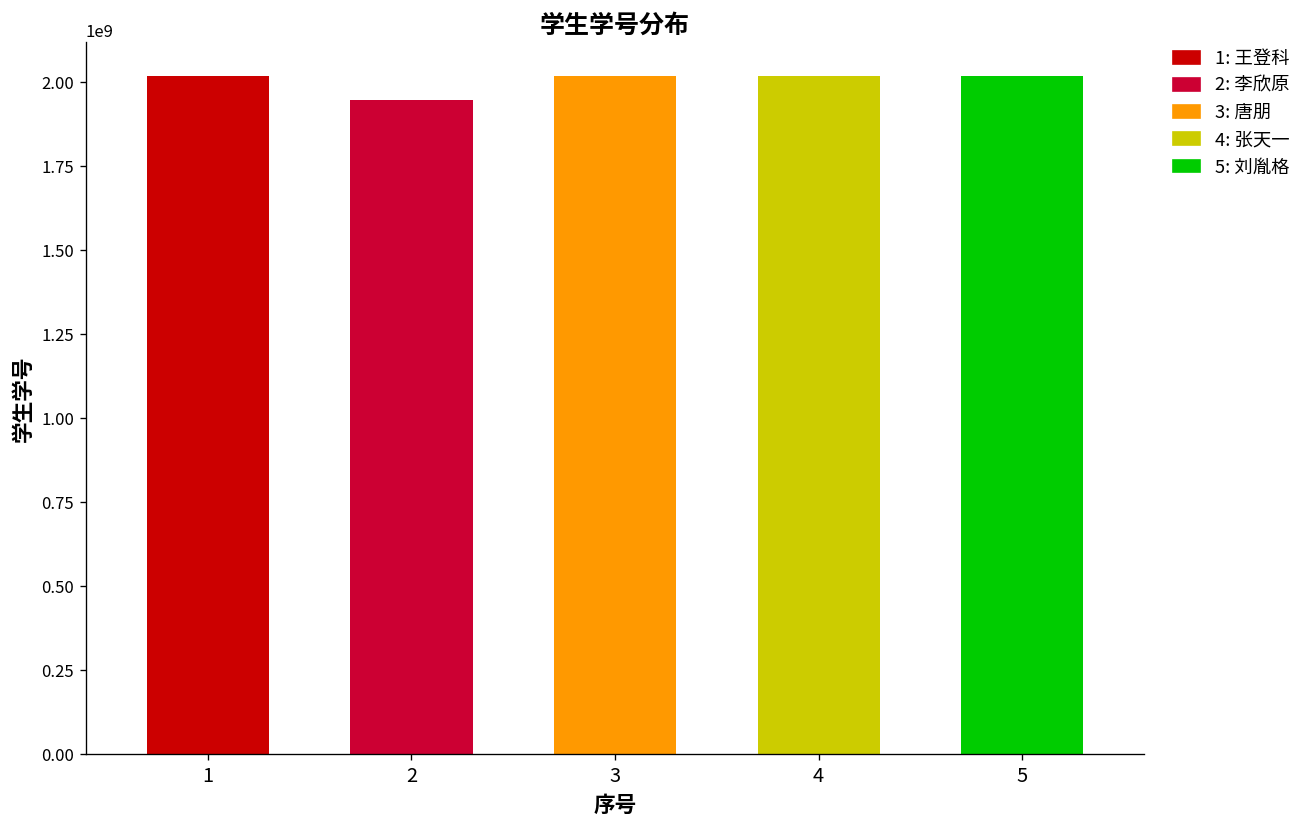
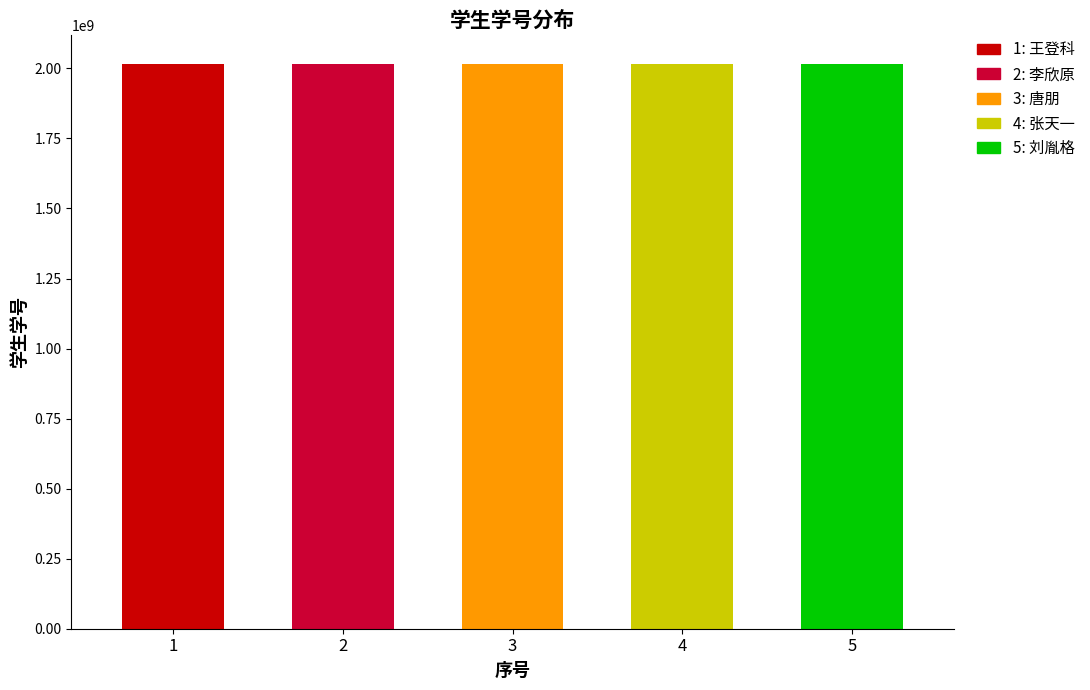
2: 1950000000 -> 2020000000
